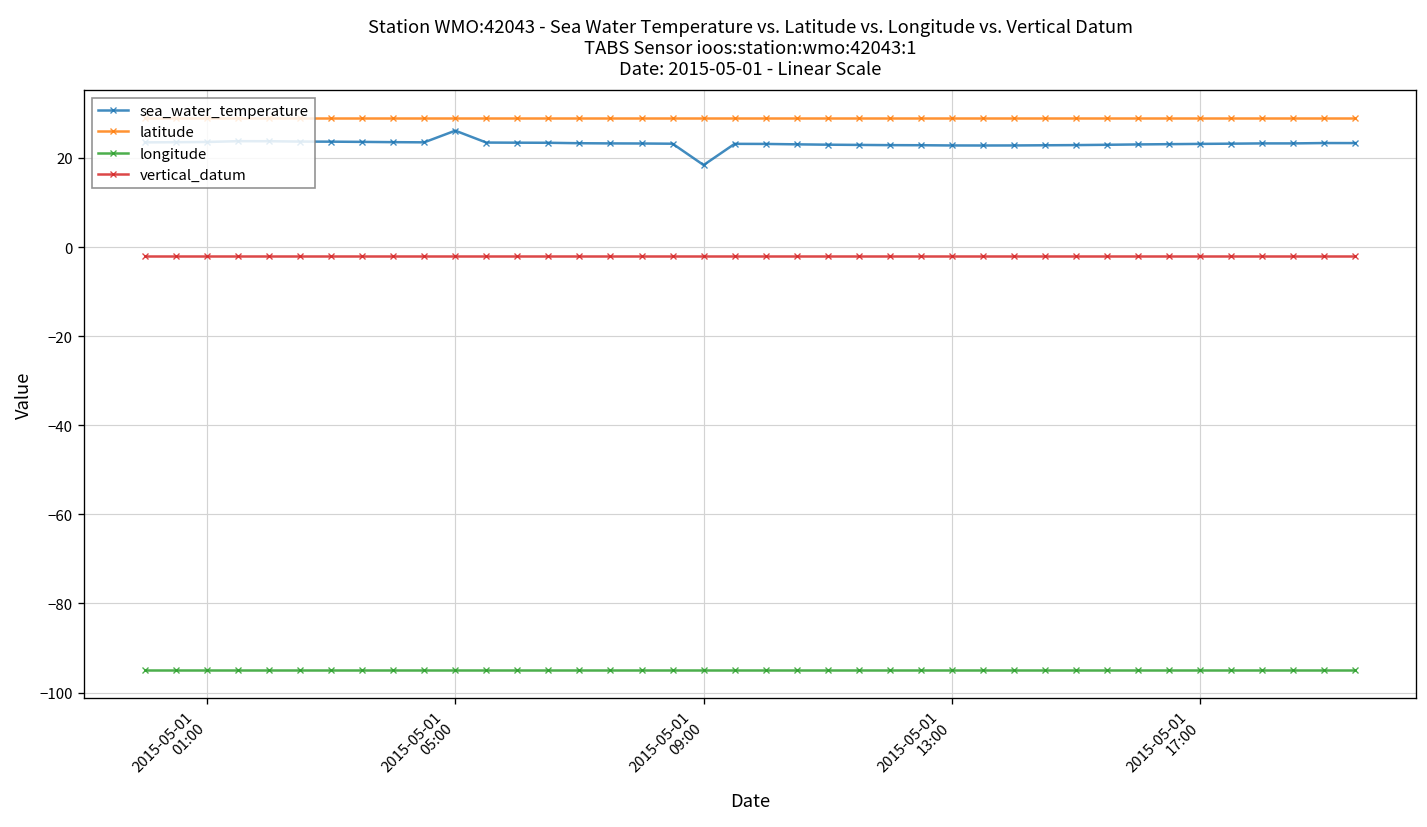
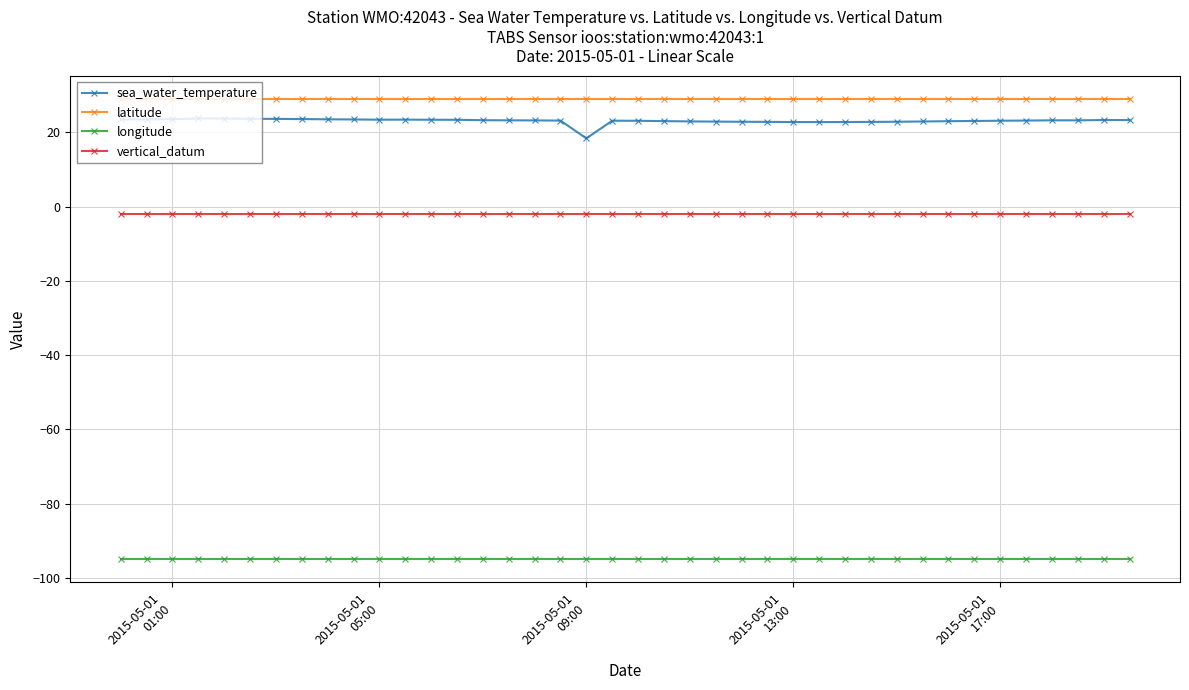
sea_water_temperature, 2015-05-01 05:00: 26 -> 23
